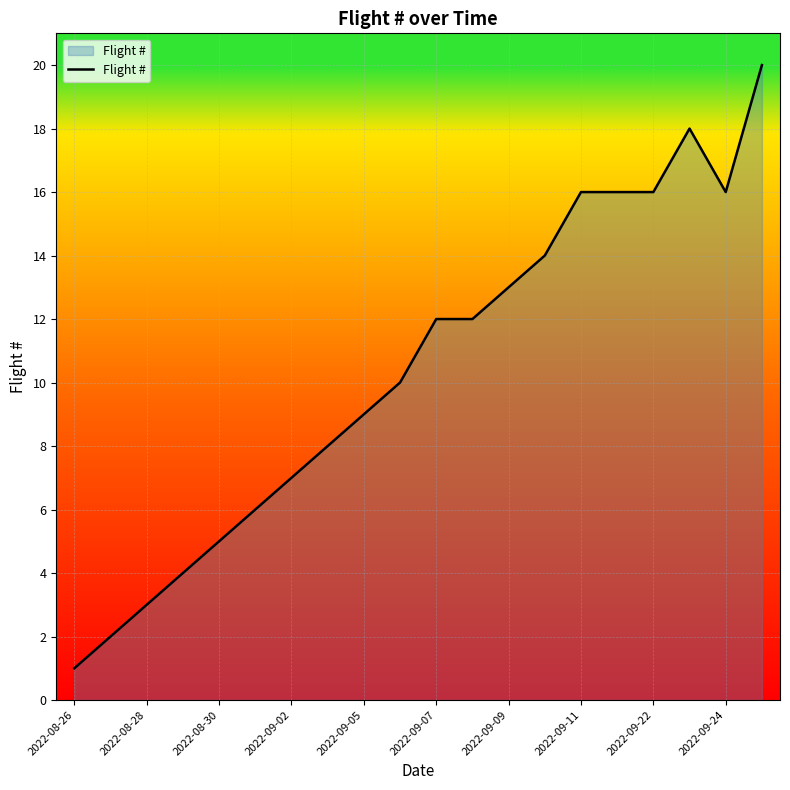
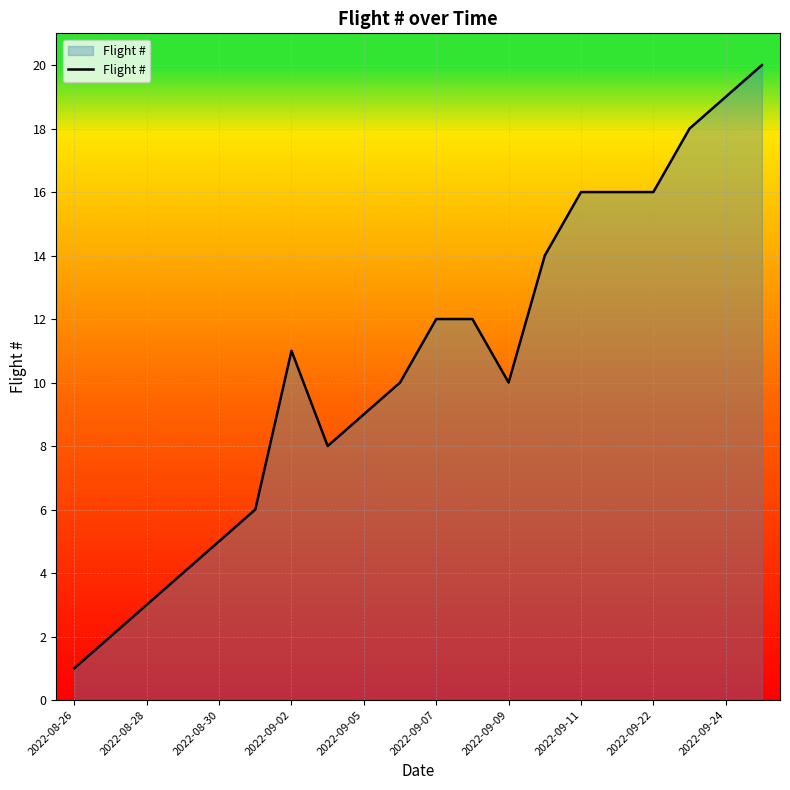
2022-09-02: 7 -> 11
2022-09-09: 13 -> 10
2022-09-24: 16 -> 19
